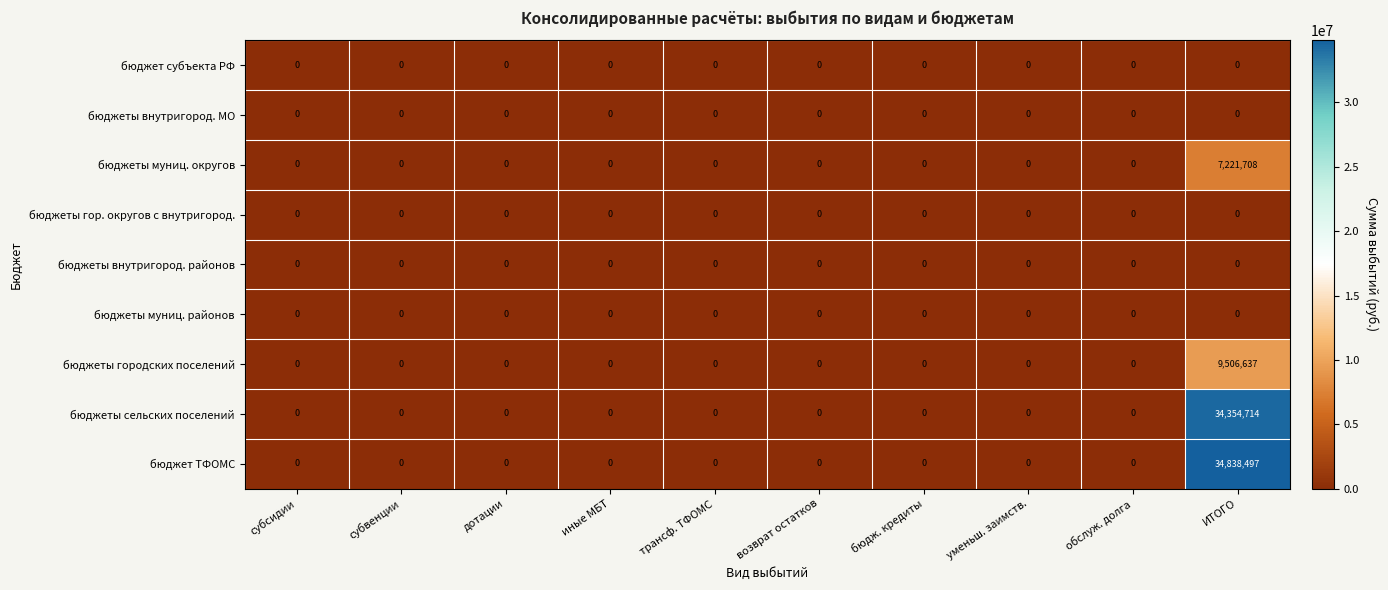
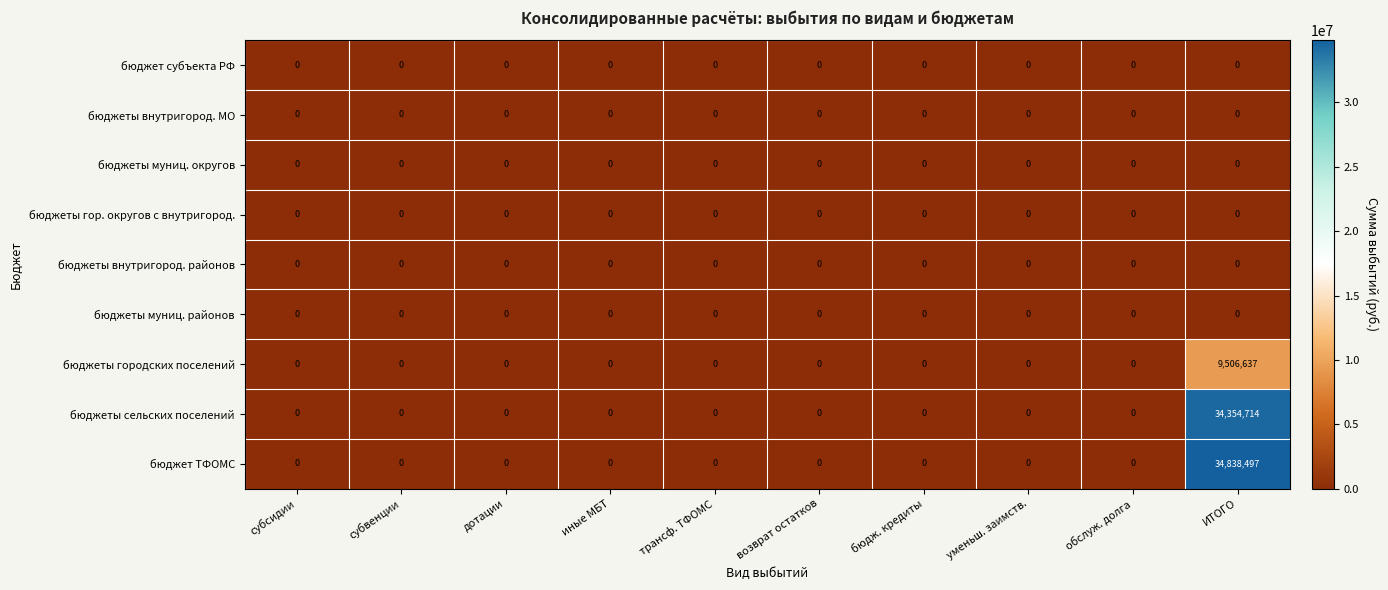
бюджеты муниц. округов, ИТОГО: 7,221,708 -> 0
